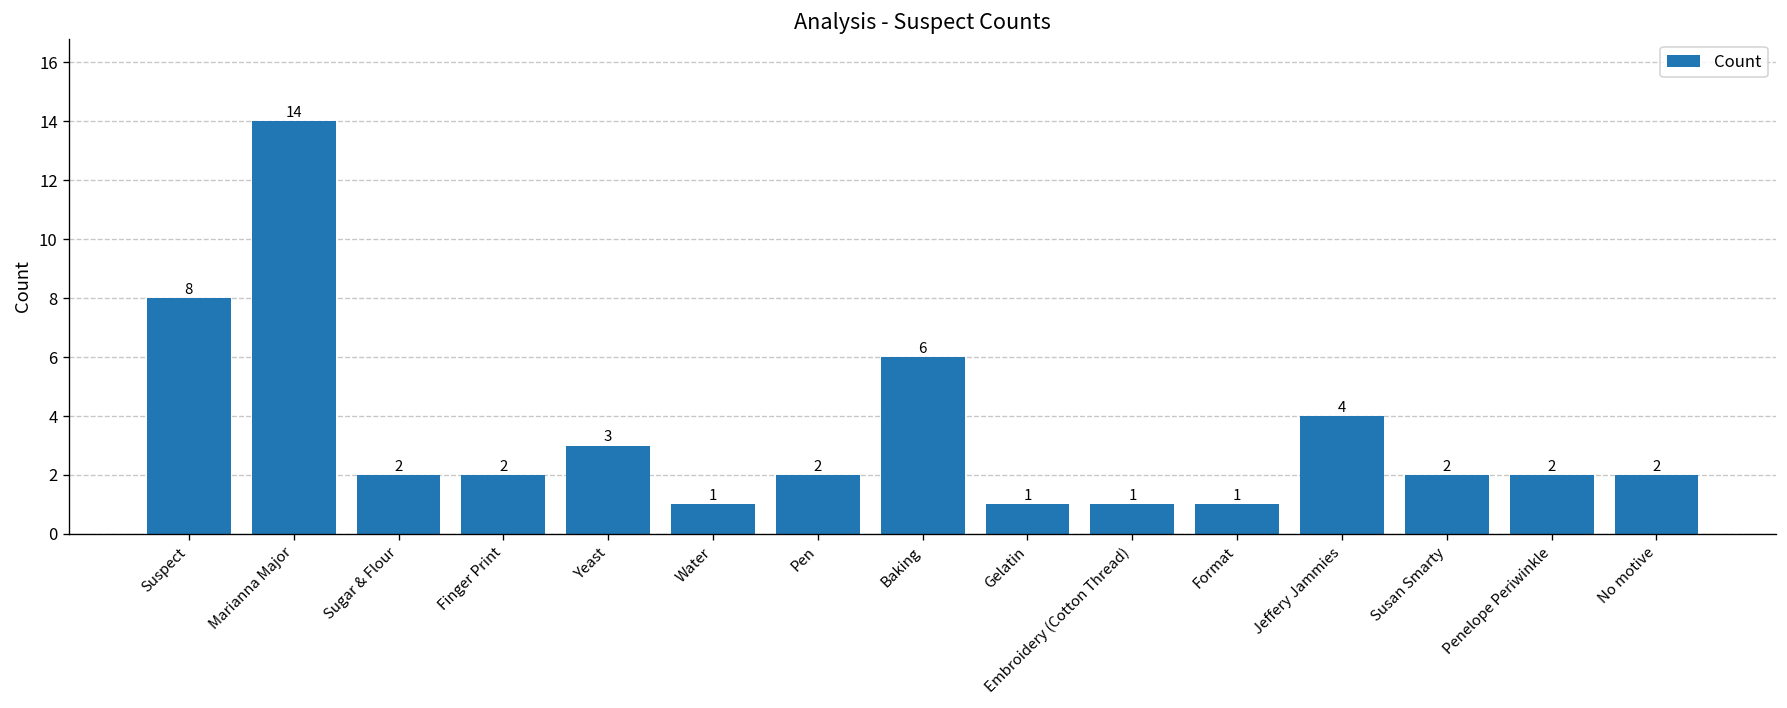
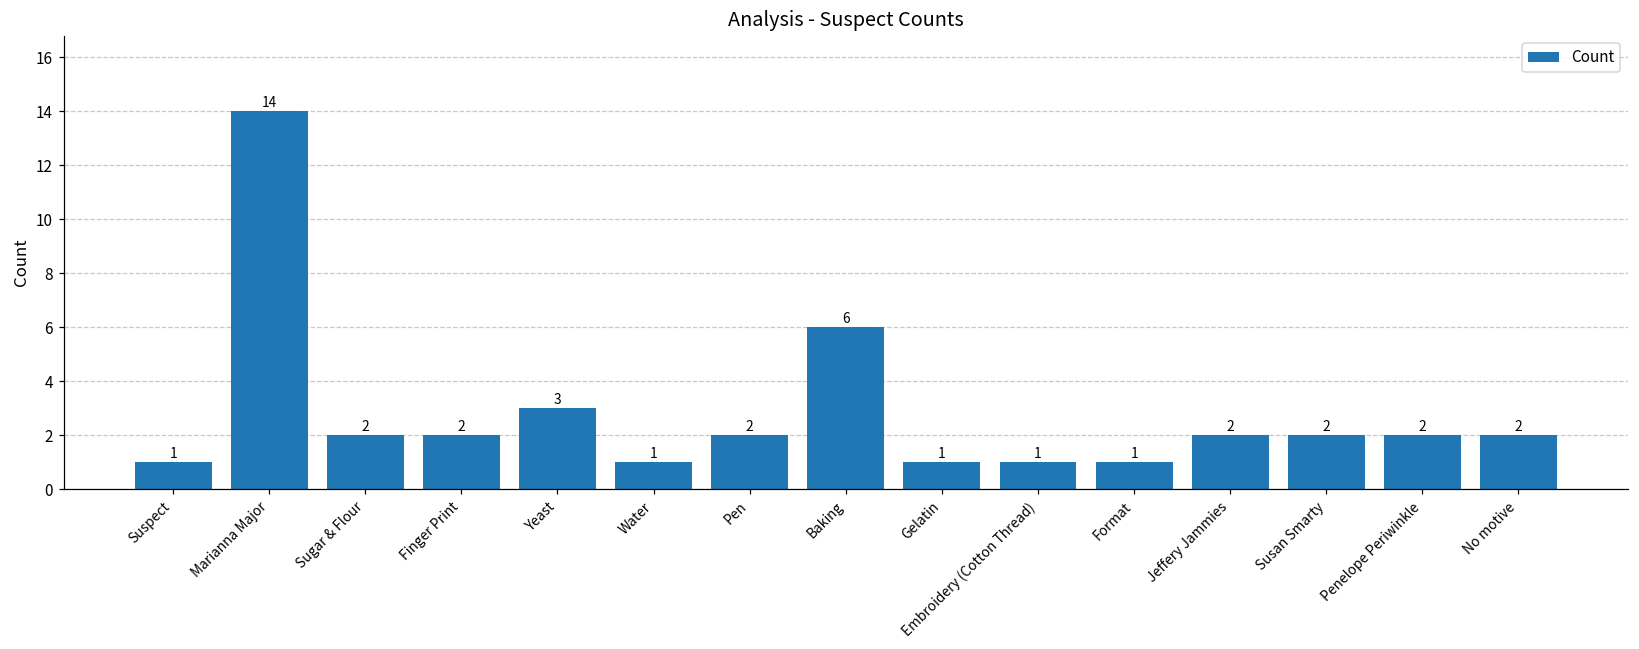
Suspect: 8 -> 1
Jeffery Jammies: 4 -> 2
